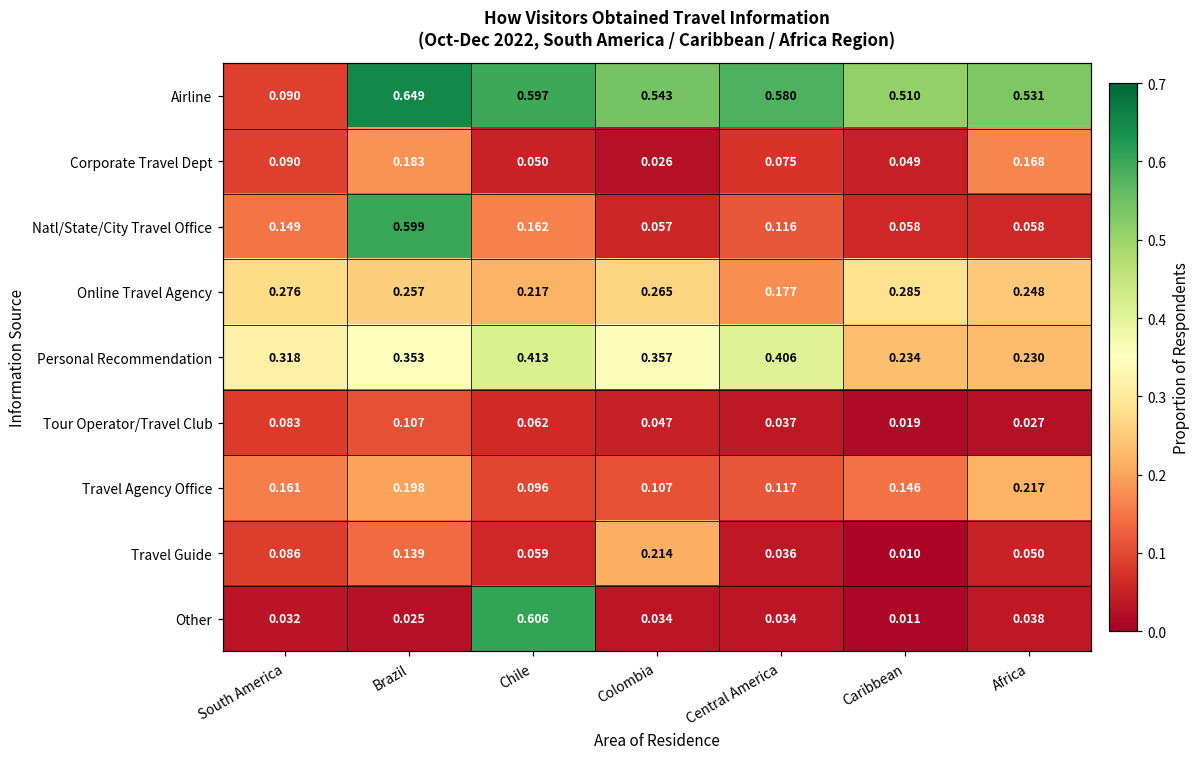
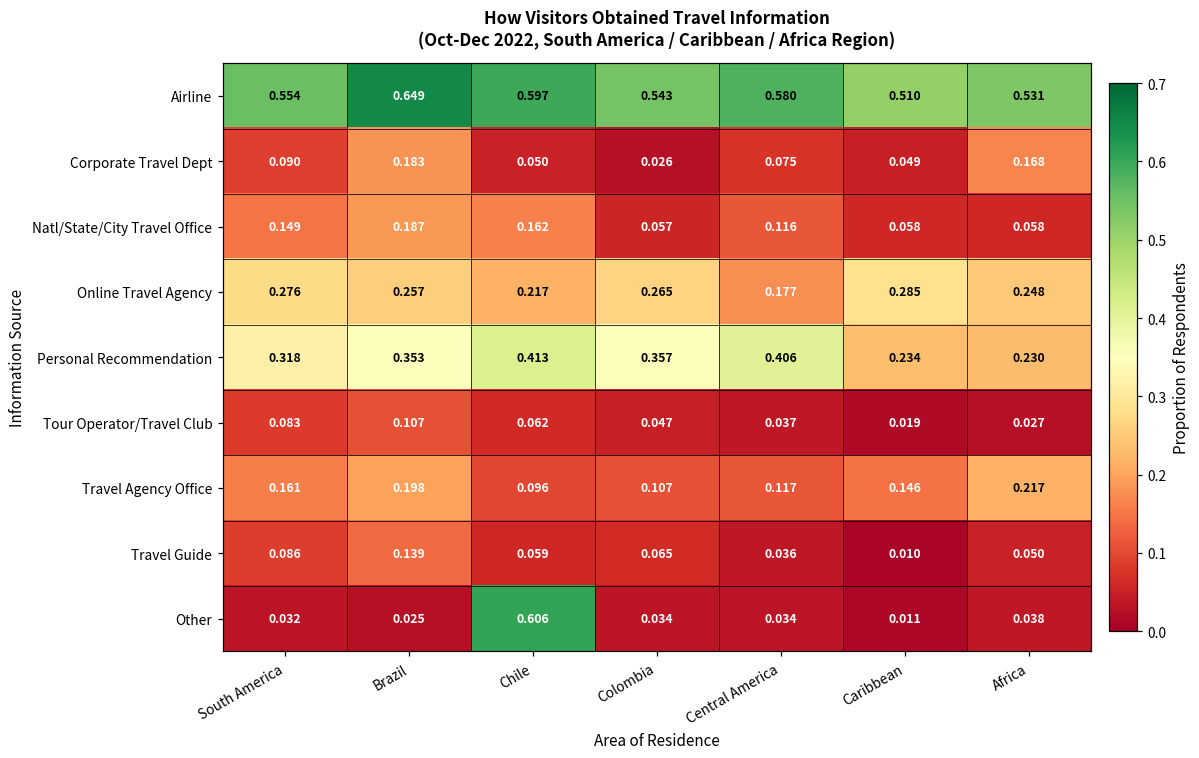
Airline, South America: 0.090 -> 0.554
Natl/State/City Travel Office, Brazil: 0.599 -> 0.187
Travel Guide, Colombia: 0.214 -> 0.065
